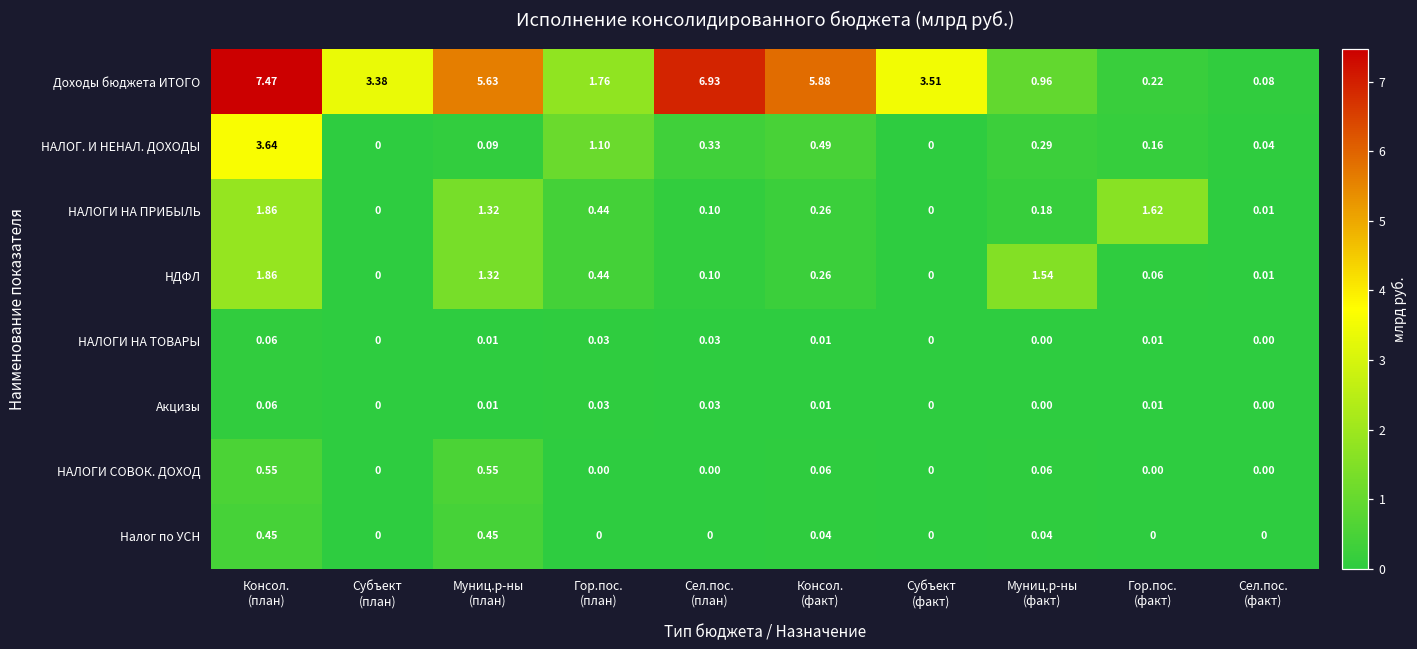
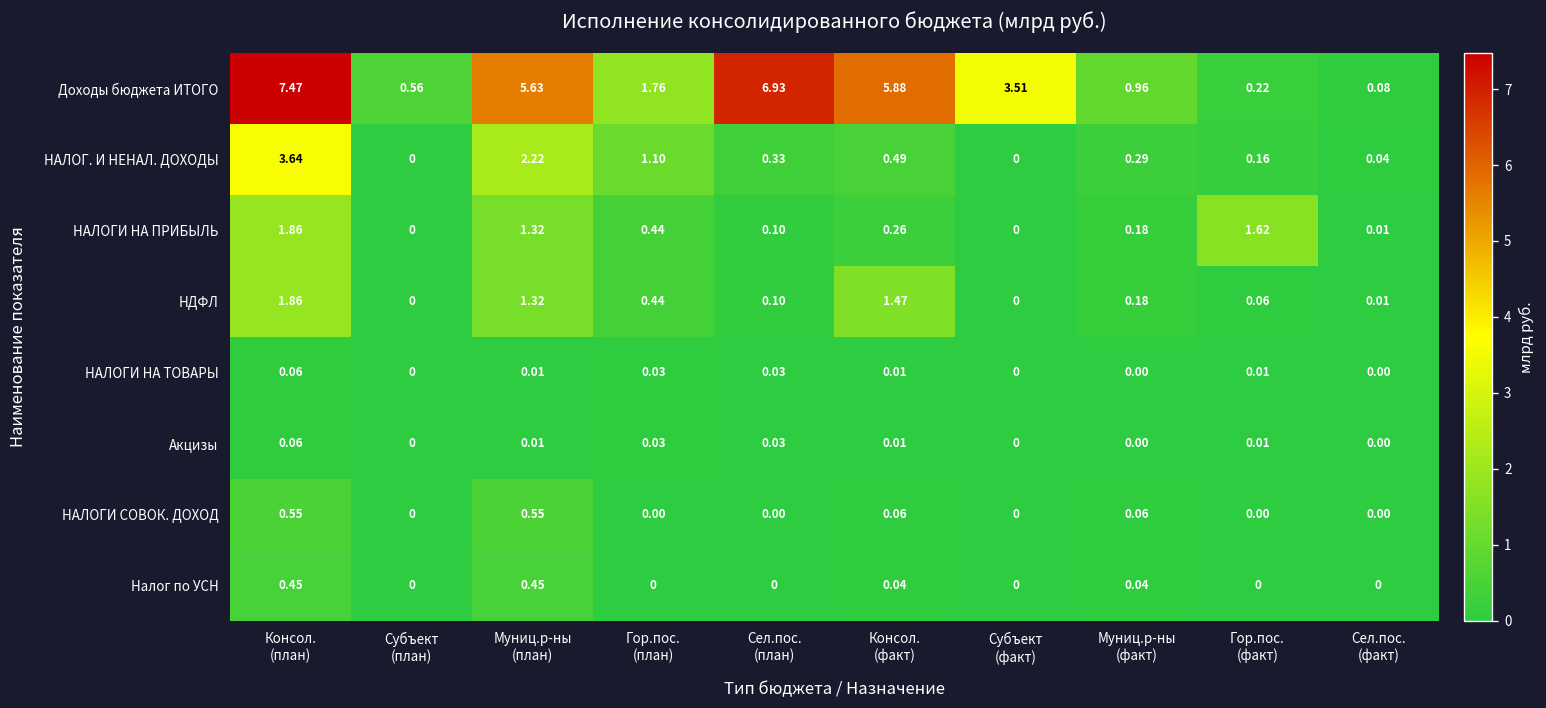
Доходы бюджета ИТОГО, Субъект (план): 3.38 -> 0.56
НАЛОГ. И НЕНАЛ. ДОХОДЫ, Муниц.р-ны (план): 0.09 -> 2.22
НДФЛ, Консол. (факт): 0.26 -> 1.47
НДФЛ, Муниц.р-ны (факт): 1.54 -> 0.18
